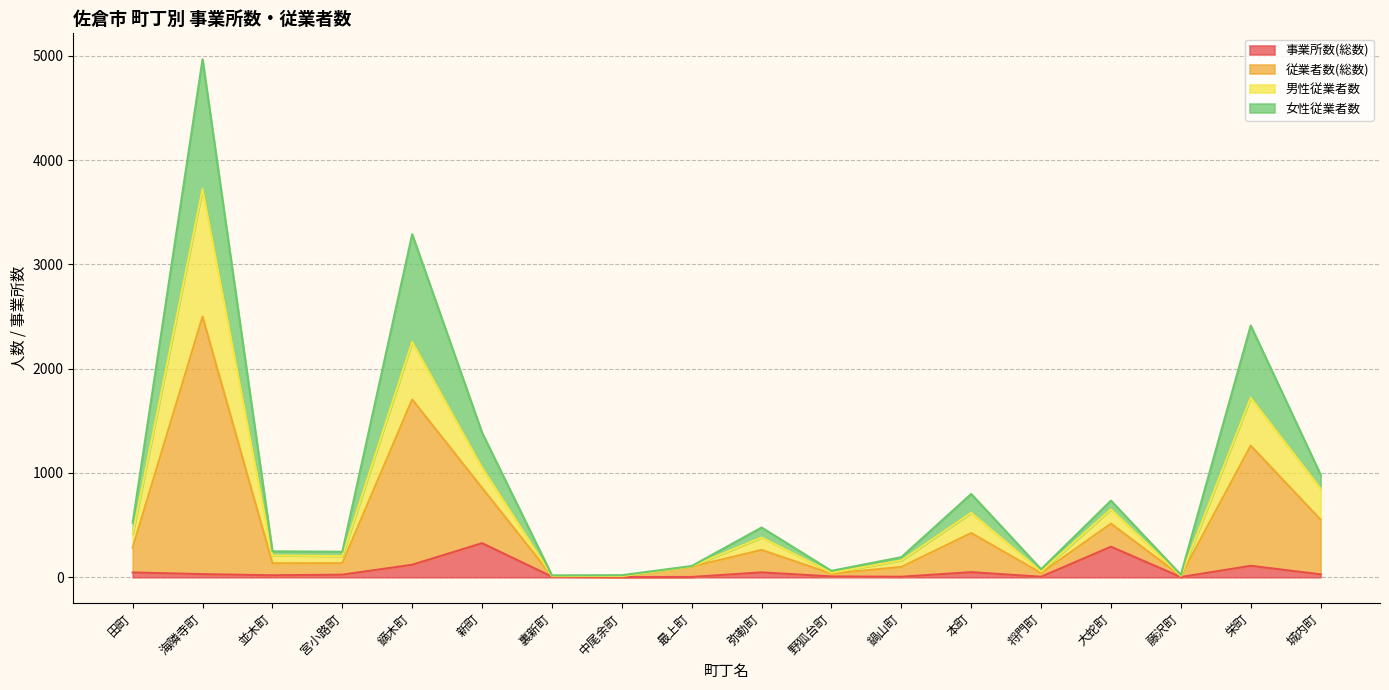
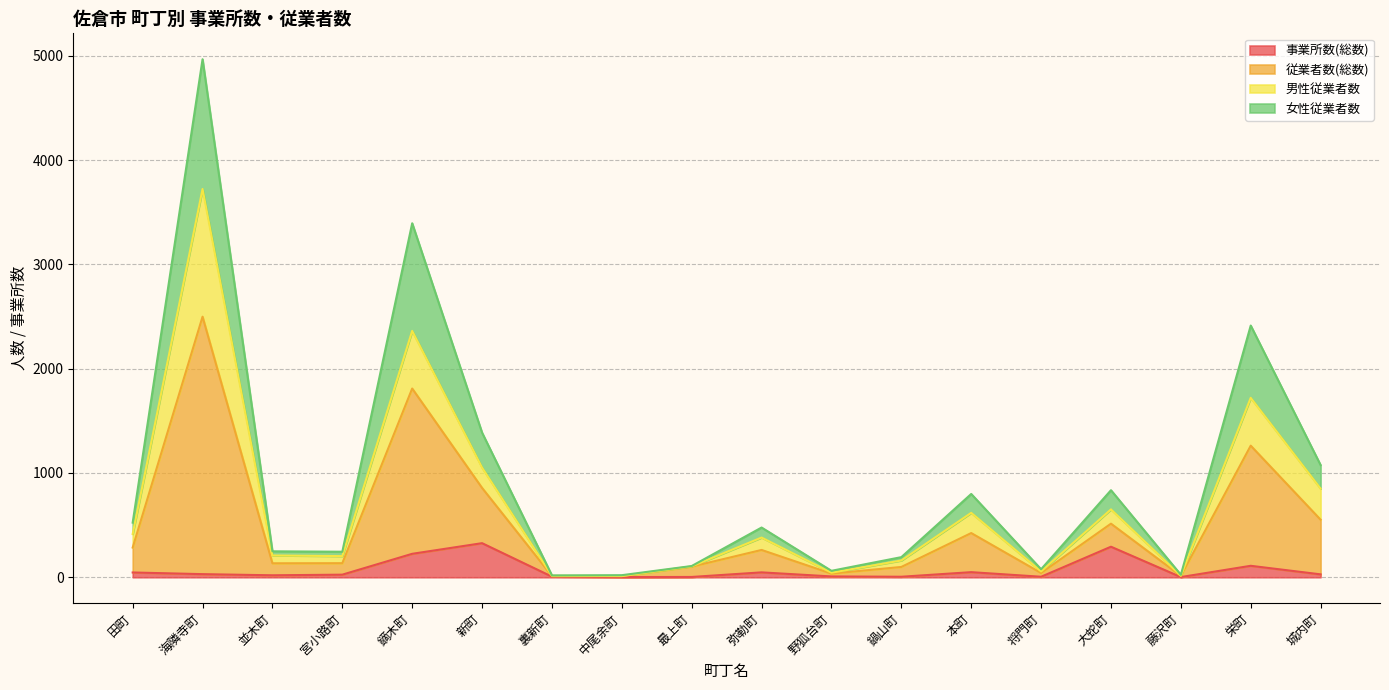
事業所数(総数), 鏑木町: 120 -> 230
女性従業者数, 大蛇町: 80 -> 180
女性従業者数, 城内町: 130 -> 230
